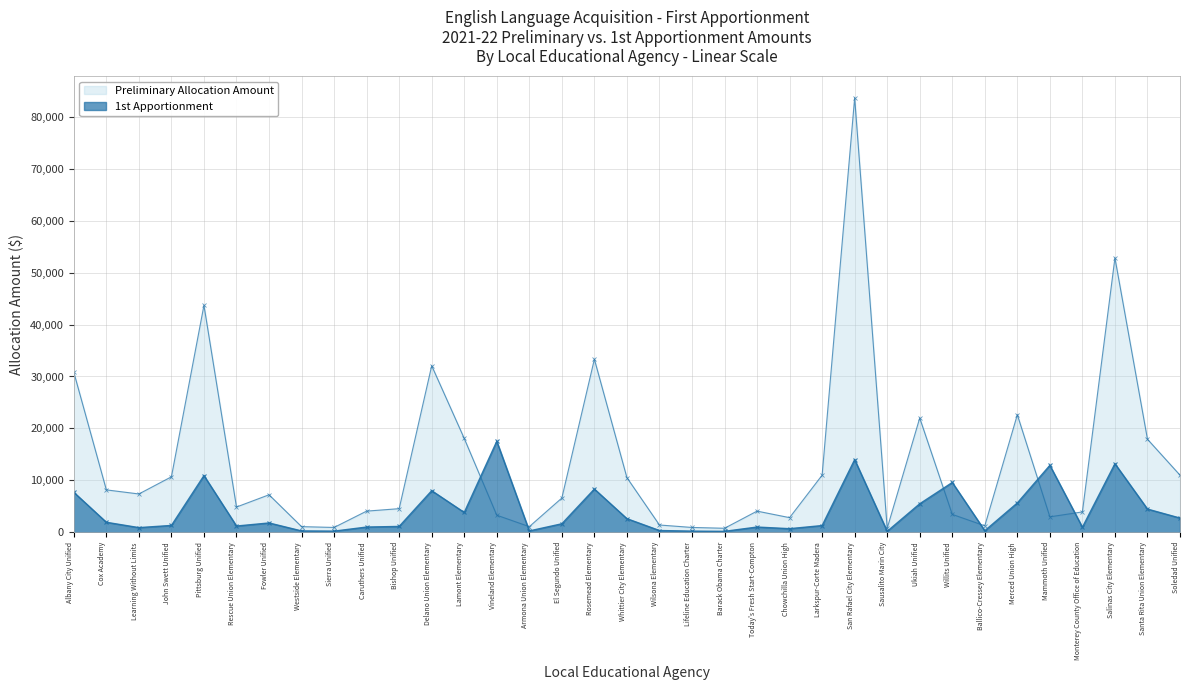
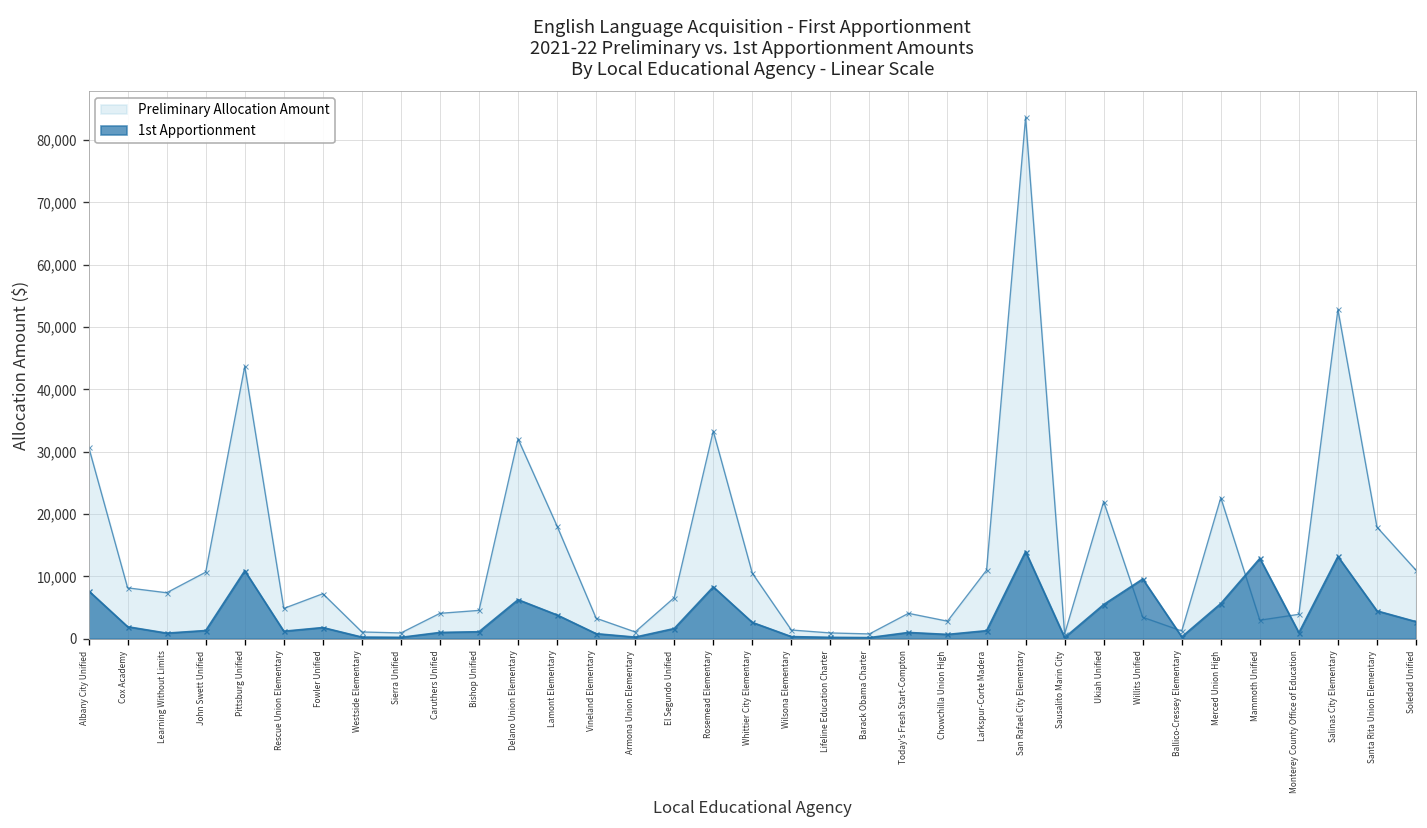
1st Apportionment, Delano Union Elementary: 8,000 -> 6,000
1st Apportionment, Vineland Elementary: 18,000 -> 1,000
